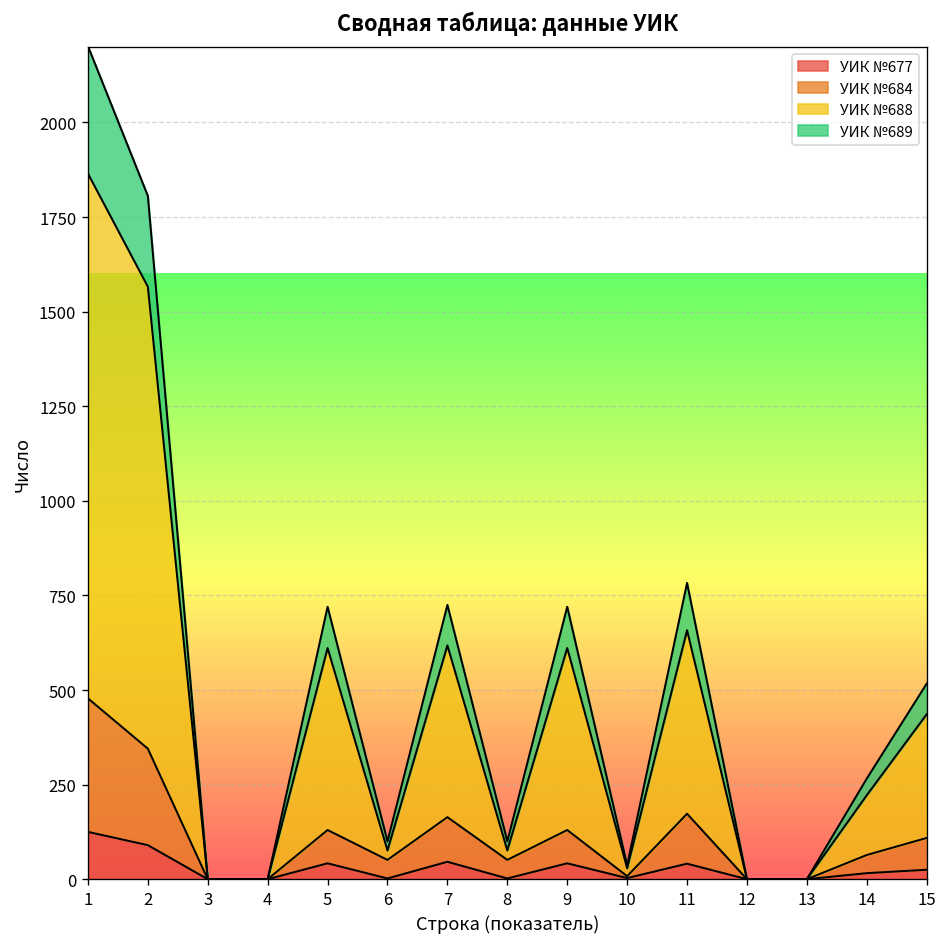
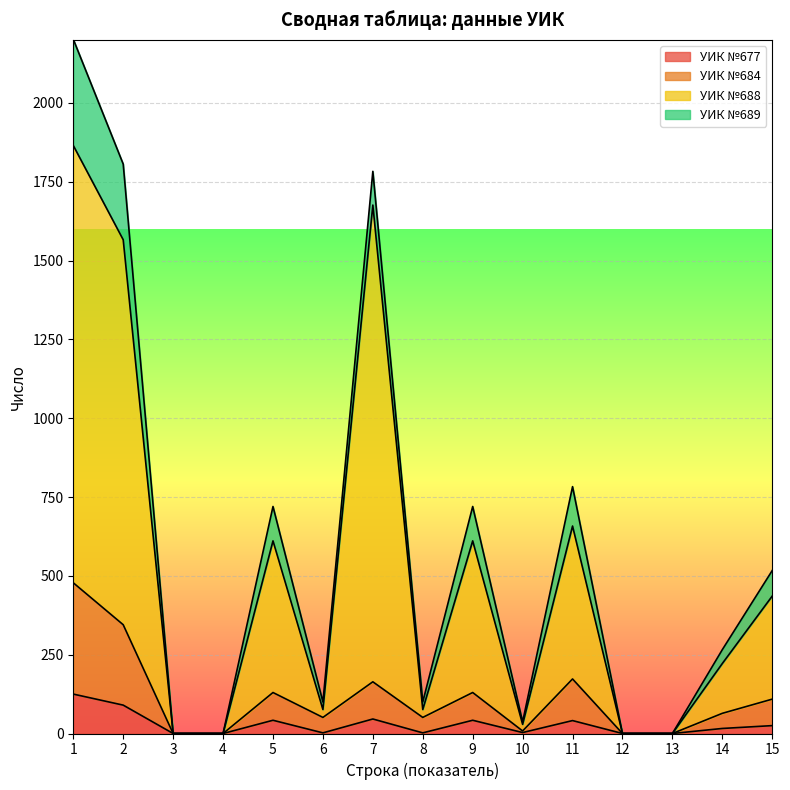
УИК №688, 7: 450 -> 1510
